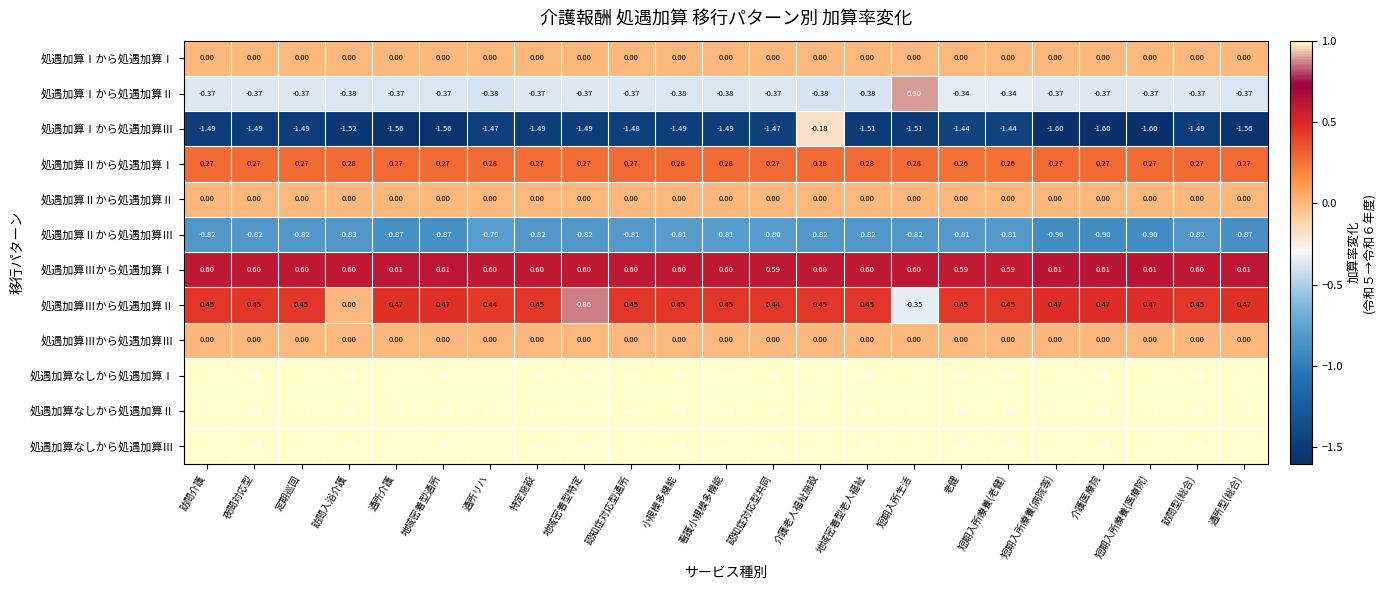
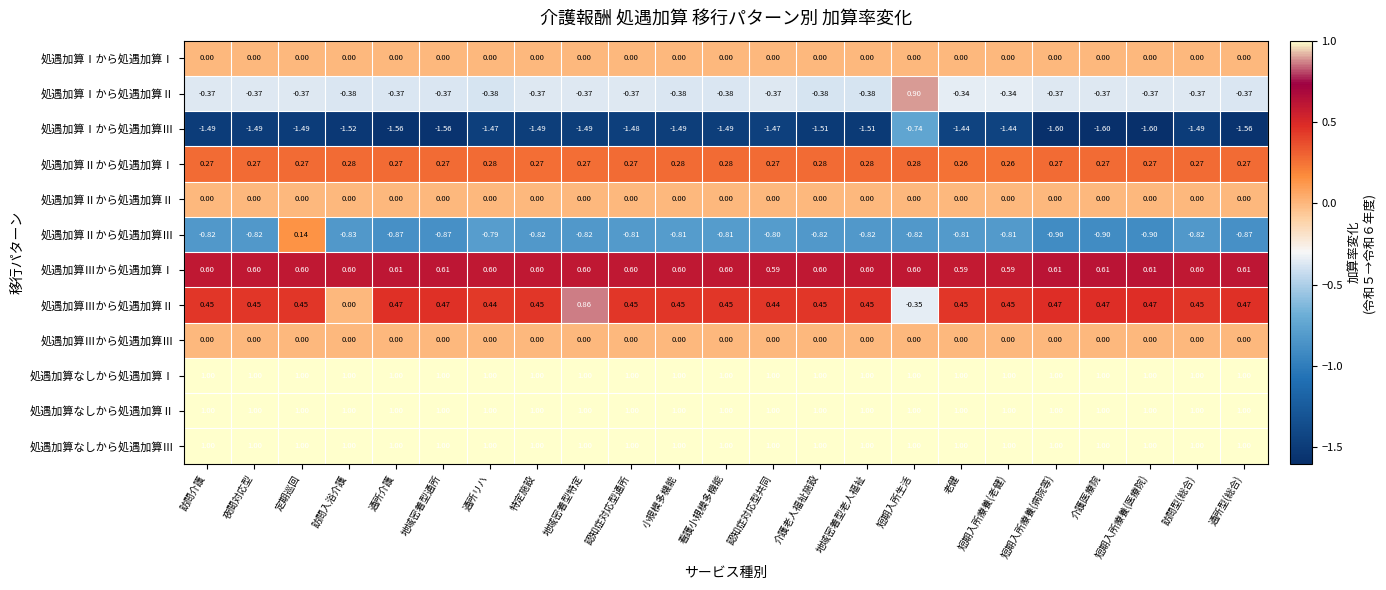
処遇加算Ⅰから処遇加算Ⅲ, 介護老人福祉施設: -0.18 -> -1.51
処遇加算Ⅰから処遇加算Ⅲ, 短期入所生活: -1.51 -> -0.74
処遇加算Ⅱから処遇加算Ⅲ, 定期巡回: -0.82 -> 0.14
